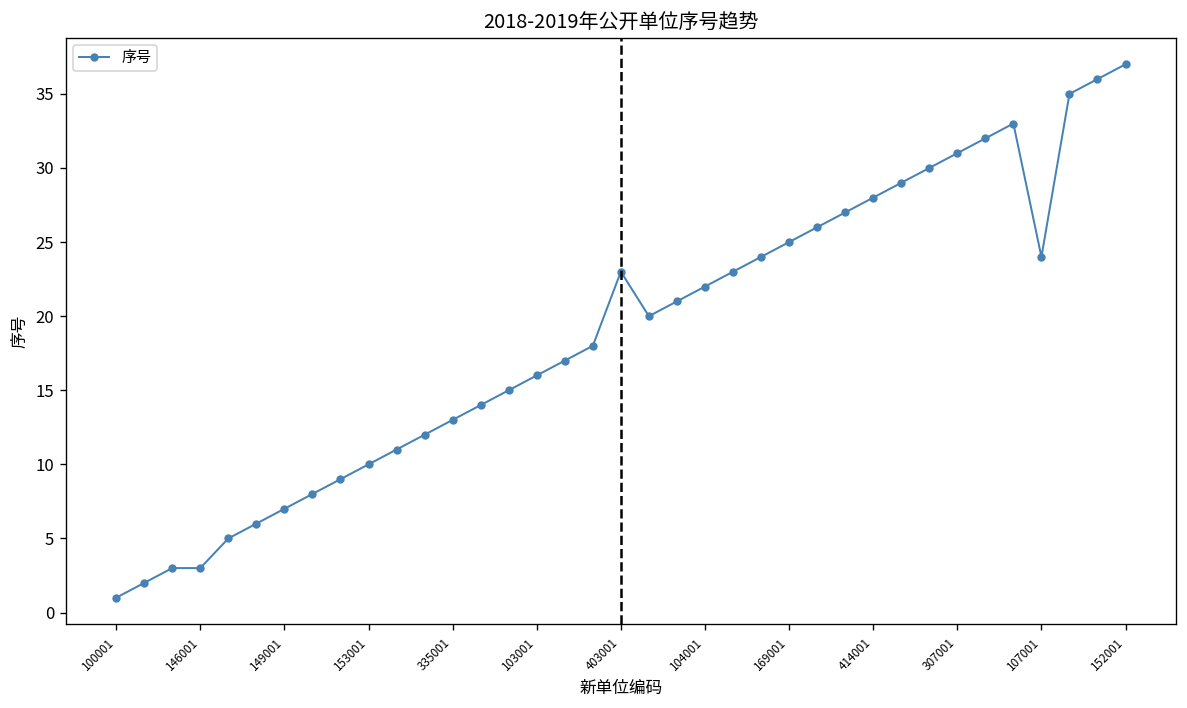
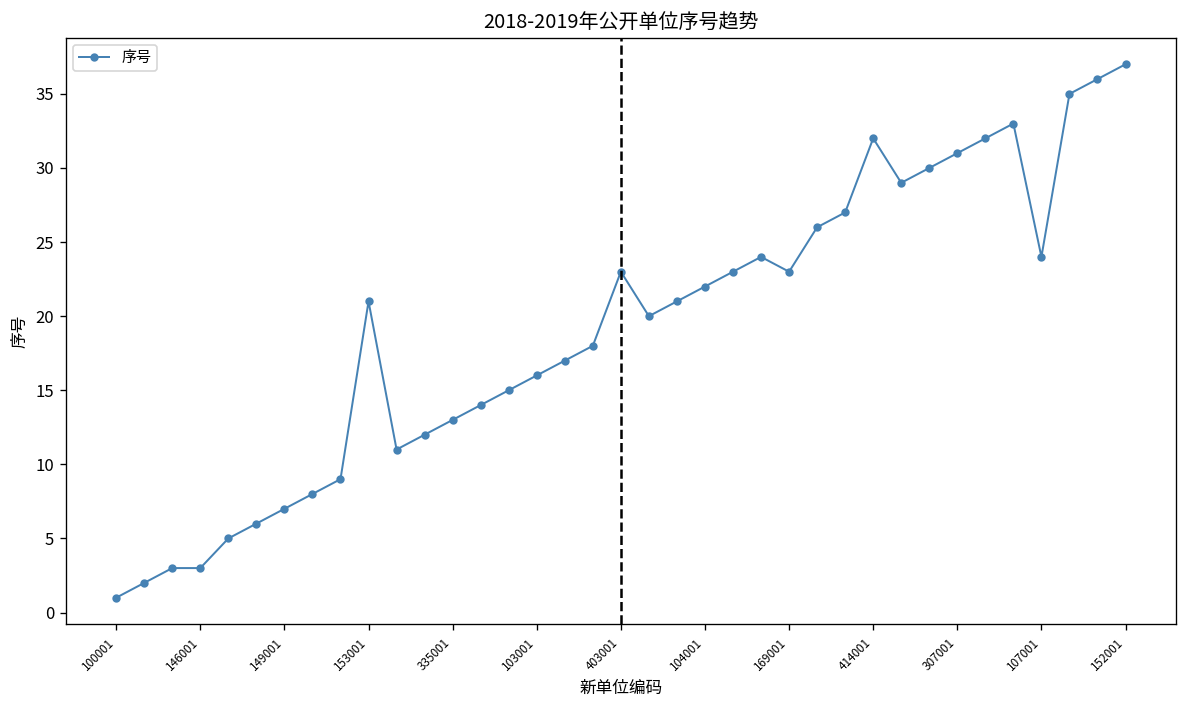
153001: 10 -> 21
169001: 25 -> 23
414001: 28 -> 32
